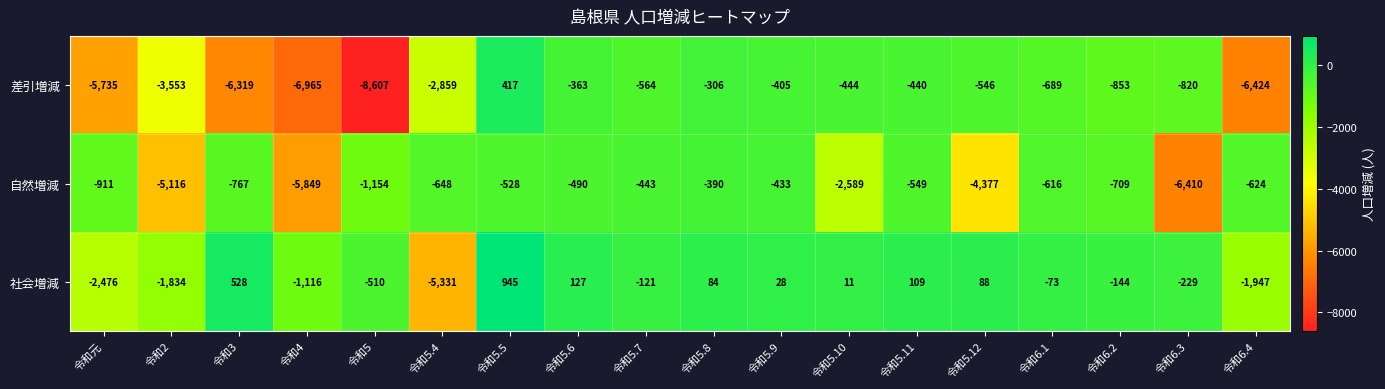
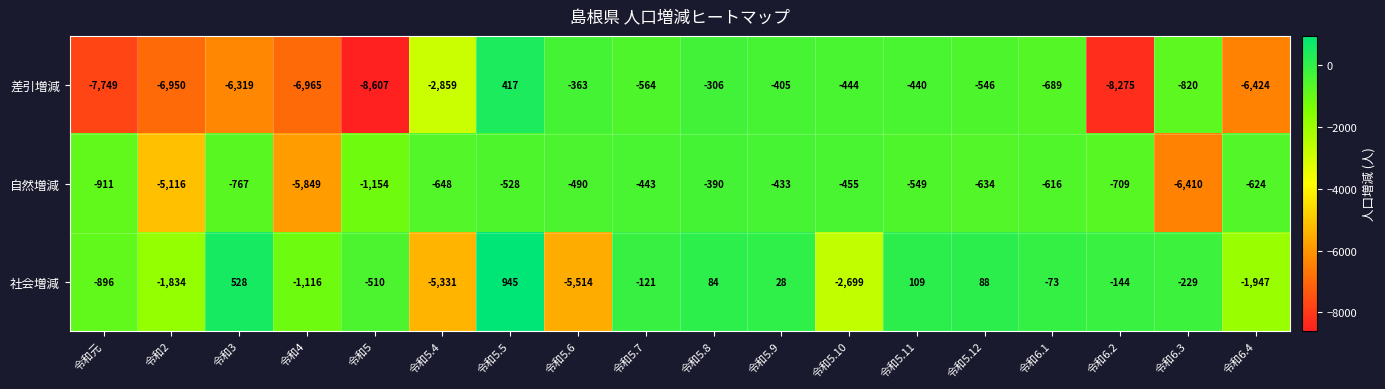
差引増減, 令和元: -5,735 -> -7,749
差引増減, 令和2: -3,553 -> -6,950
差引増減, 令和6.2: -853 -> -8,275
自然増減, 令和5.10: -2,589 -> -455
自然増減, 令和5.12: -4,377 -> -634
社会増減, 令和元: -2,476 -> -896
社会増減, 令和5.6: 127 -> -5,514
社会増減, 令和5.10: 11 -> -2,699
